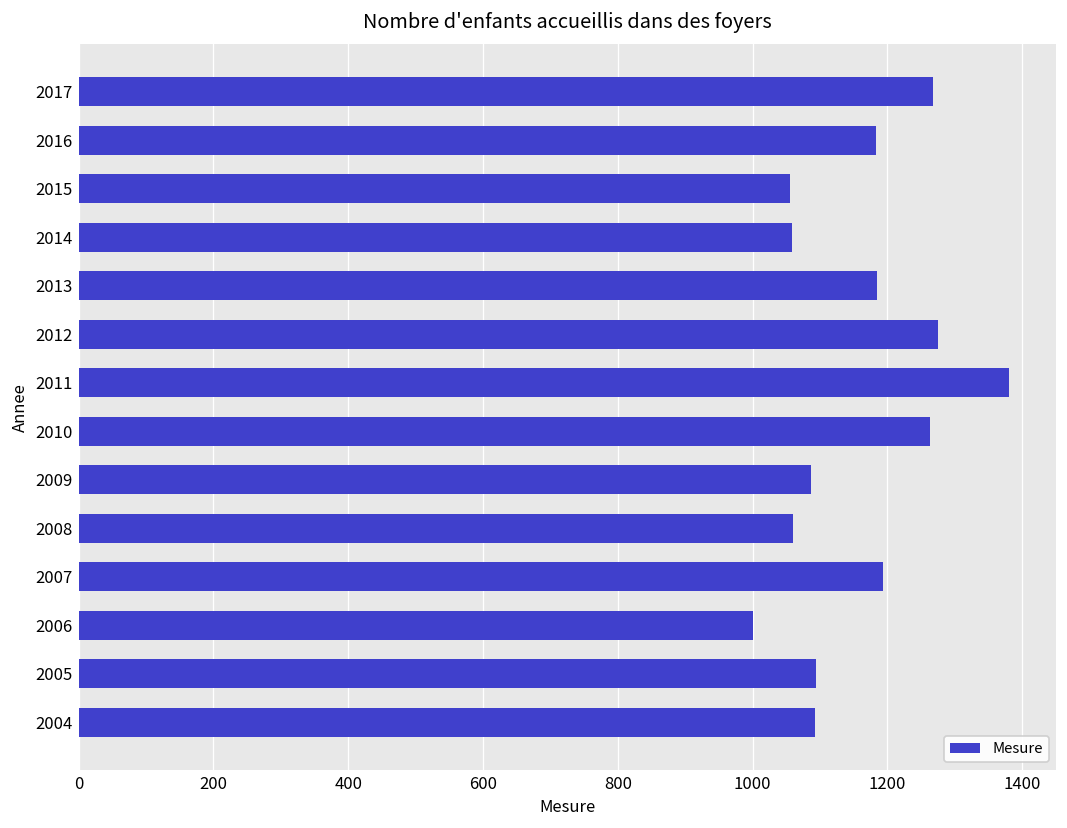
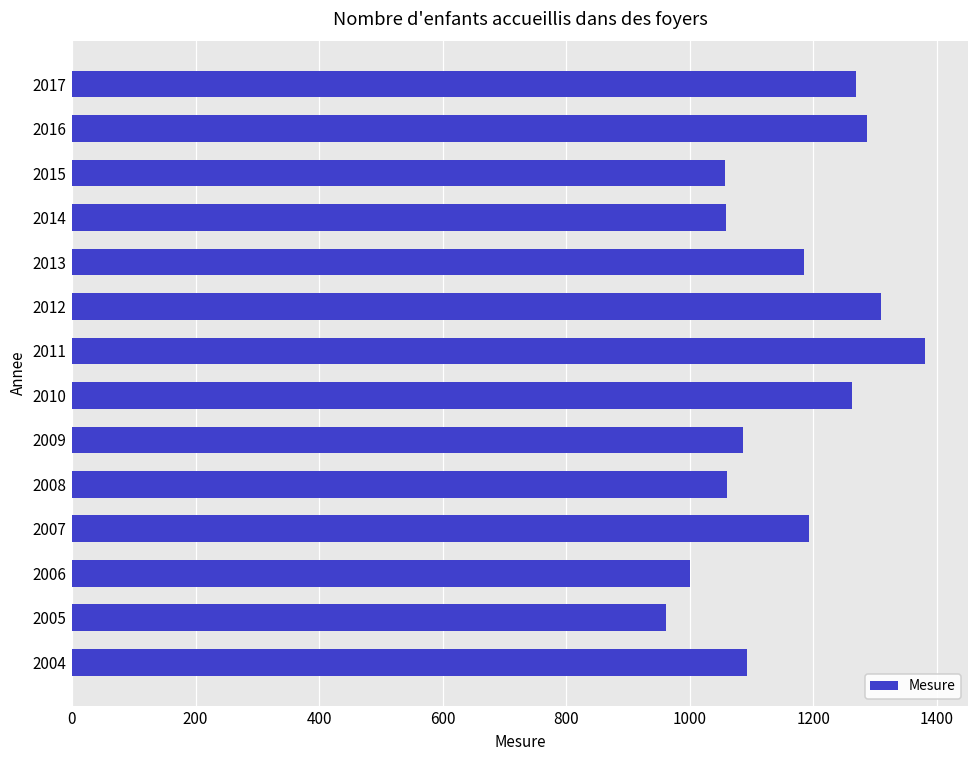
2016: 1180 -> 1290
2012: 1280 -> 1310
2005: 1090 -> 960
